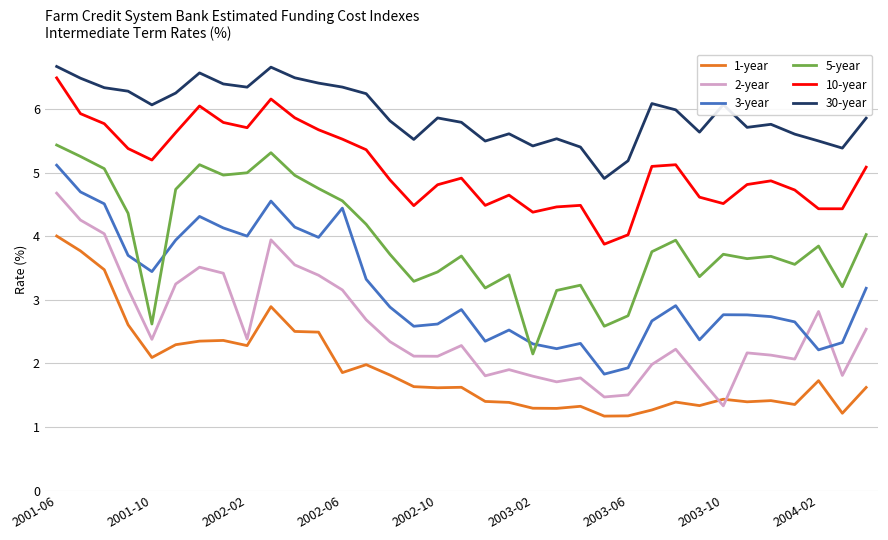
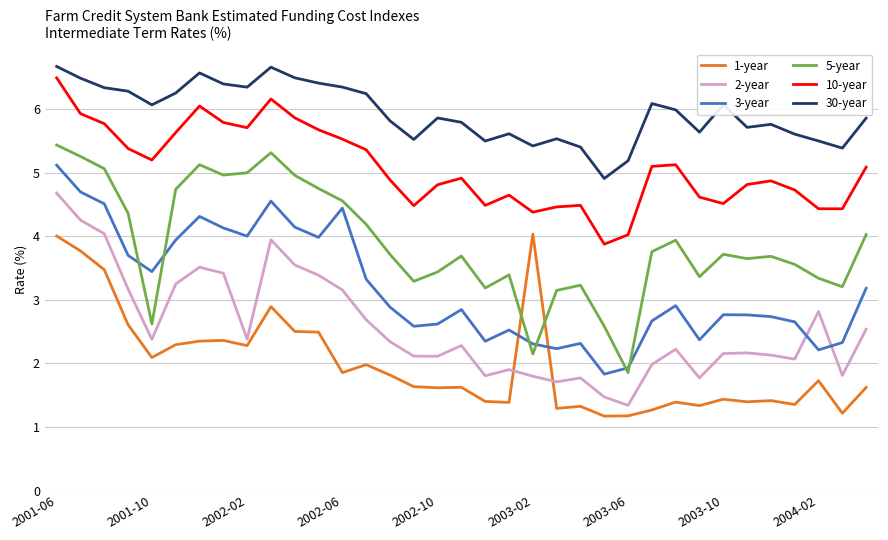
1-year, 2003-02: 1.3 -> 4.0
2-year, 2003-06: 1.5 -> 1.3
5-year, 2003-06: 2.8 -> 1.9
2-year, 2003-10: 1.3 -> 2.2
5-year, 2004-02: 3.8 -> 3.3
